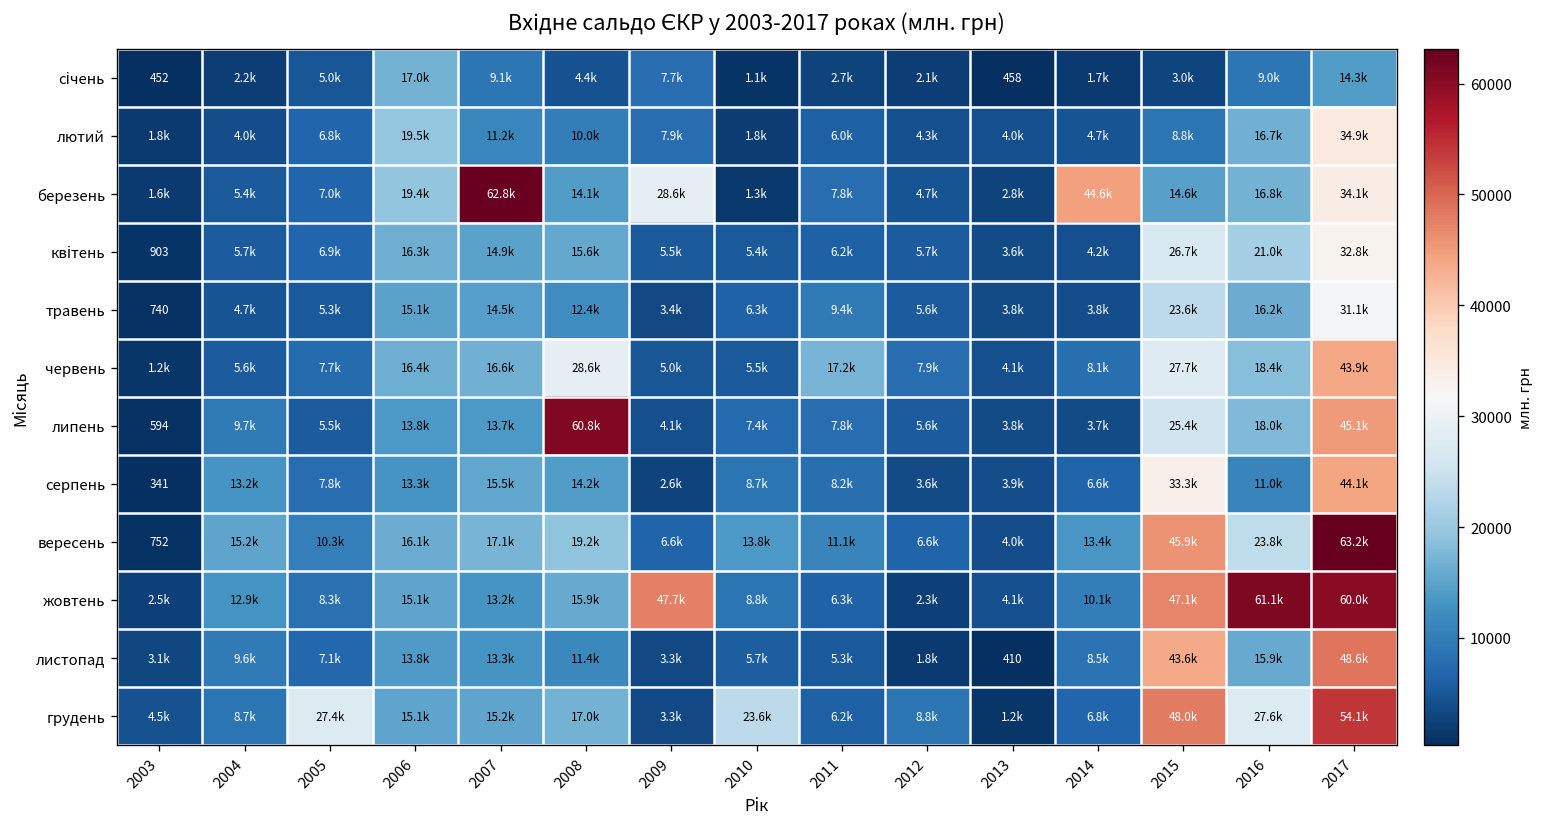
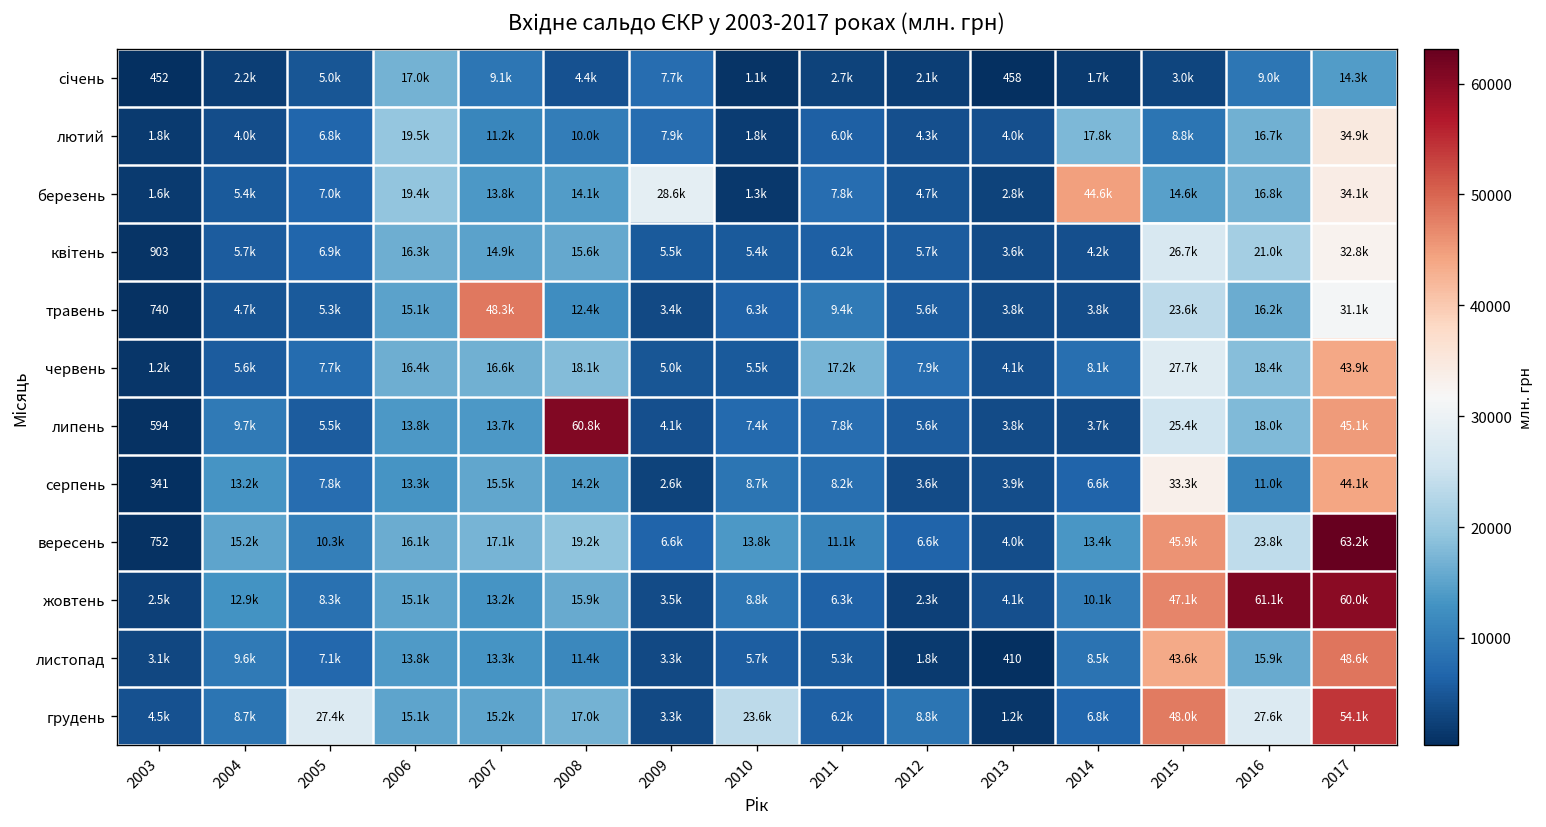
лютий, 2014: 4.7k -> 17.8k
березень, 2007: 62.8k -> 13.8k
травень, 2007: 14.5k -> 48.3k
червень, 2008: 28.6k -> 18.1k
жовтень, 2009: 47.7k -> 3.5k
